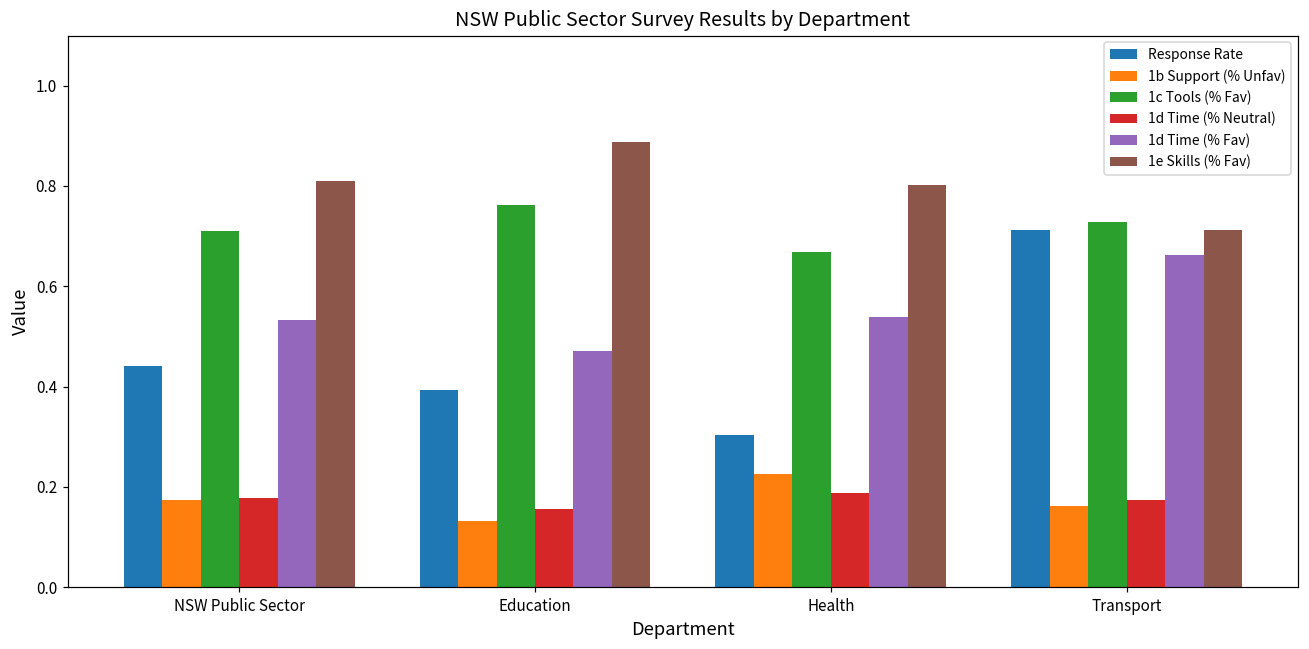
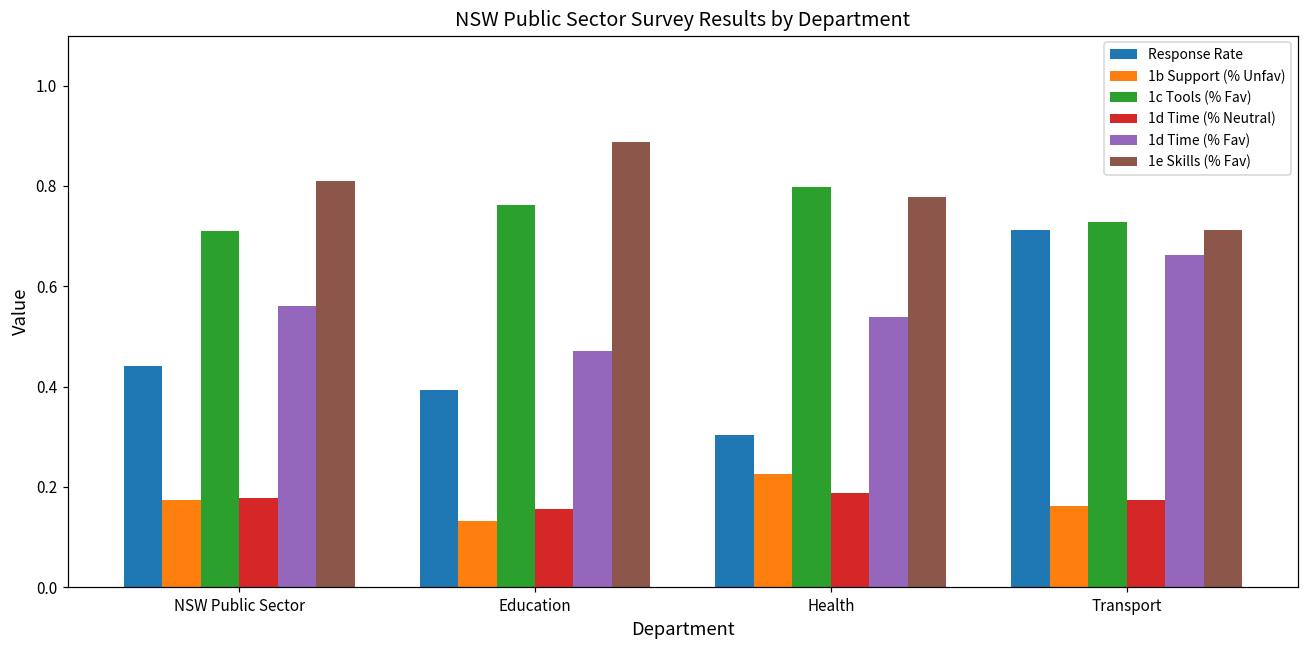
1d Time (% Fav), NSW Public Sector: 0.53 -> 0.56
1c Tools (% Fav), Health: 0.67 -> 0.80
1e Skills (% Fav), Health: 0.80 -> 0.78
